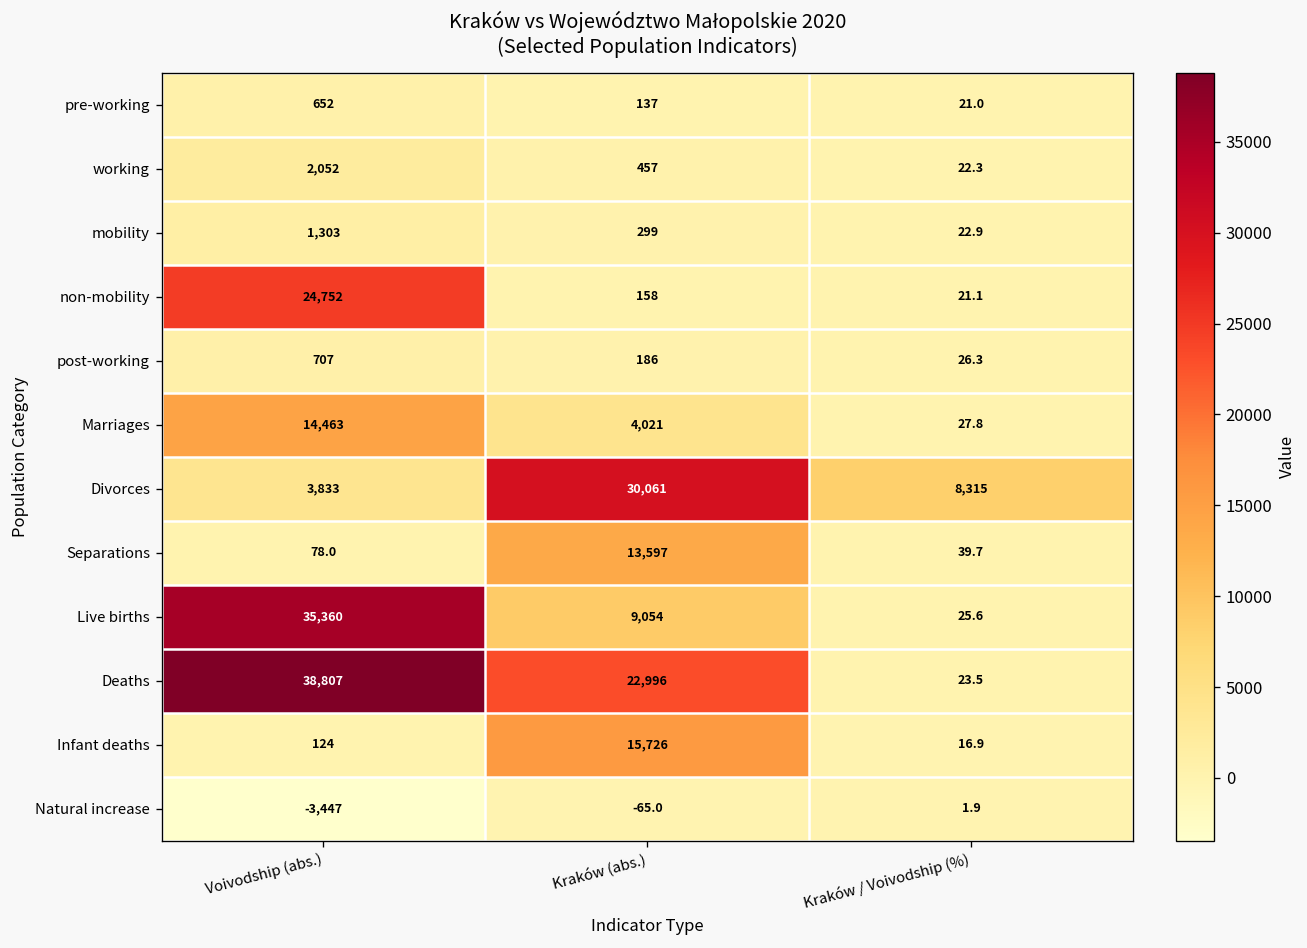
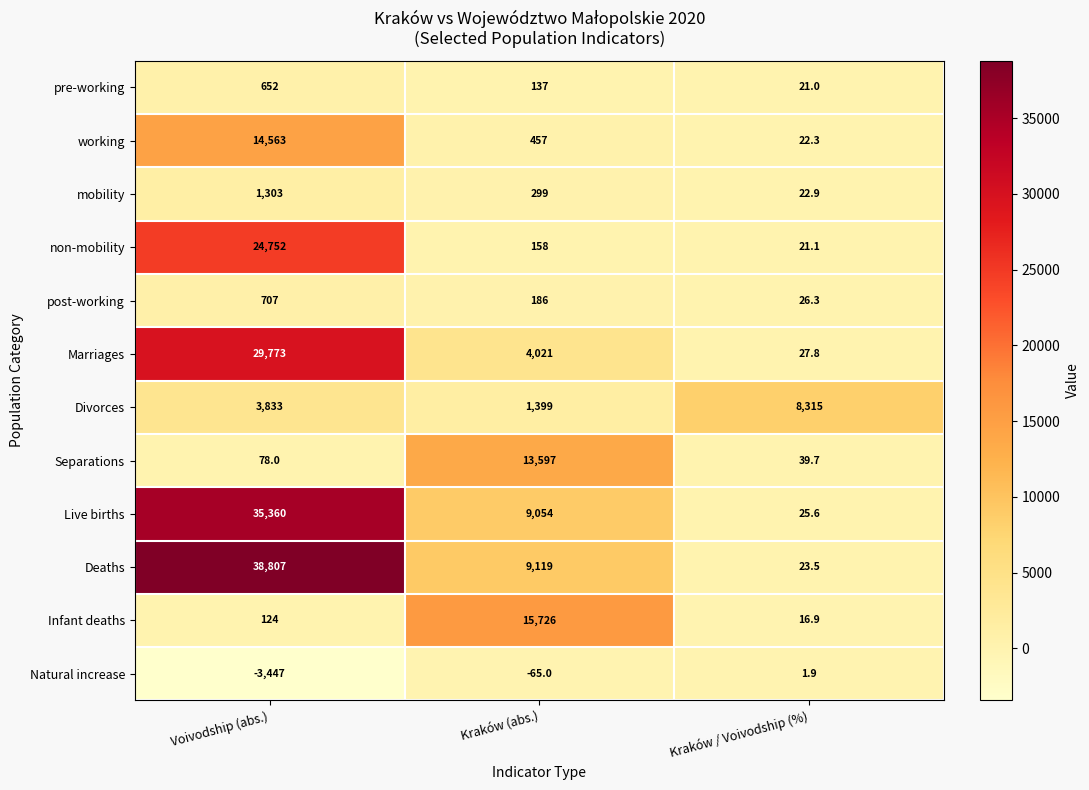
working, Voivodship (abs.): 2,052 -> 14,563
Marriages, Voivodship (abs.): 14,463 -> 29,773
Divorces, Kraków (abs.): 30,061 -> 1,399
Deaths, Kraków (abs.): 22,996 -> 9,119
